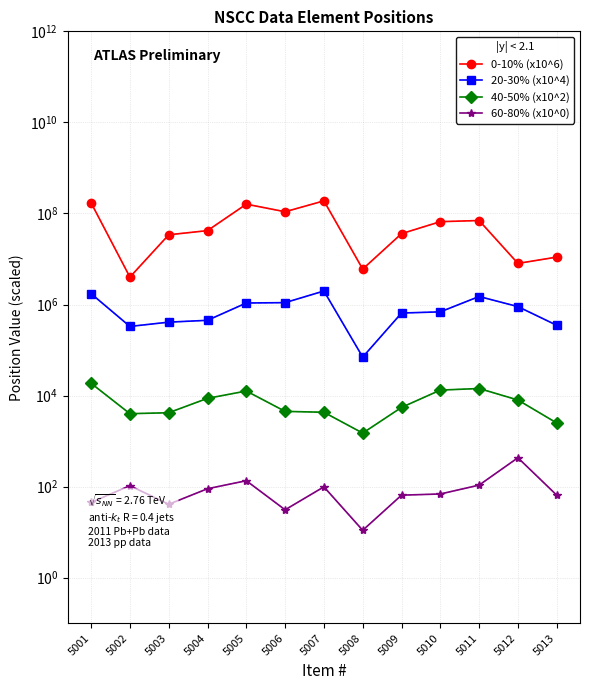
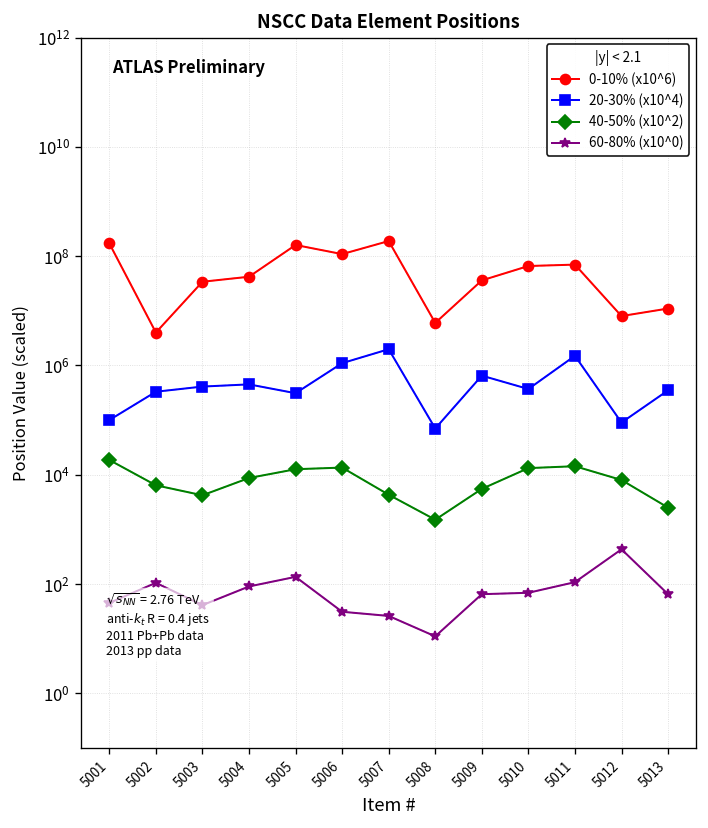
20-30% (x10^4), 5001: 1700000 -> 100000
40-50% (x10^2), 5002: 4000 -> 6000
20-30% (x10^4), 5005: 1100000 -> 300000
40-50% (x10^2), 5006: 5000 -> 14000
60-80% (x10^0), 5007: 100 -> 30
20-30% (x10^4), 5010: 700000 -> 400000
20-30% (x10^4), 5012: 900000 -> 90000
